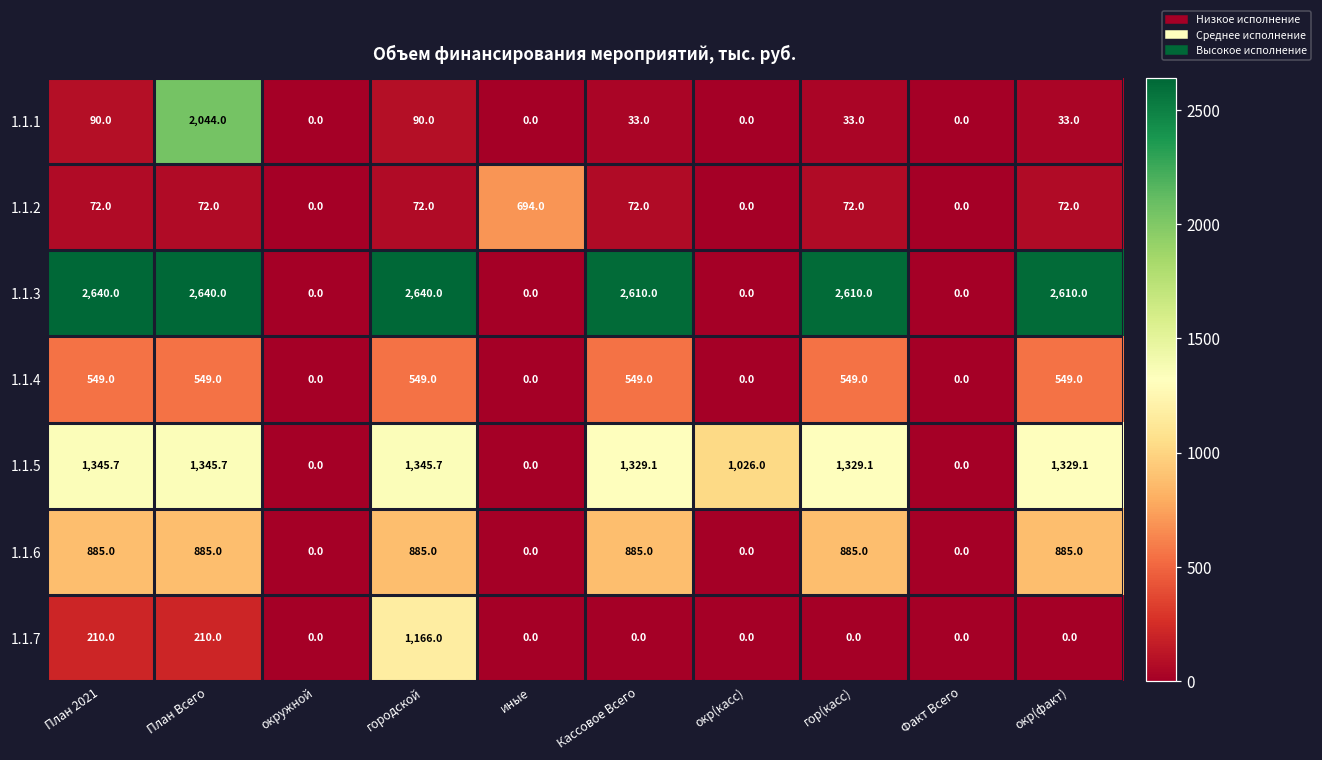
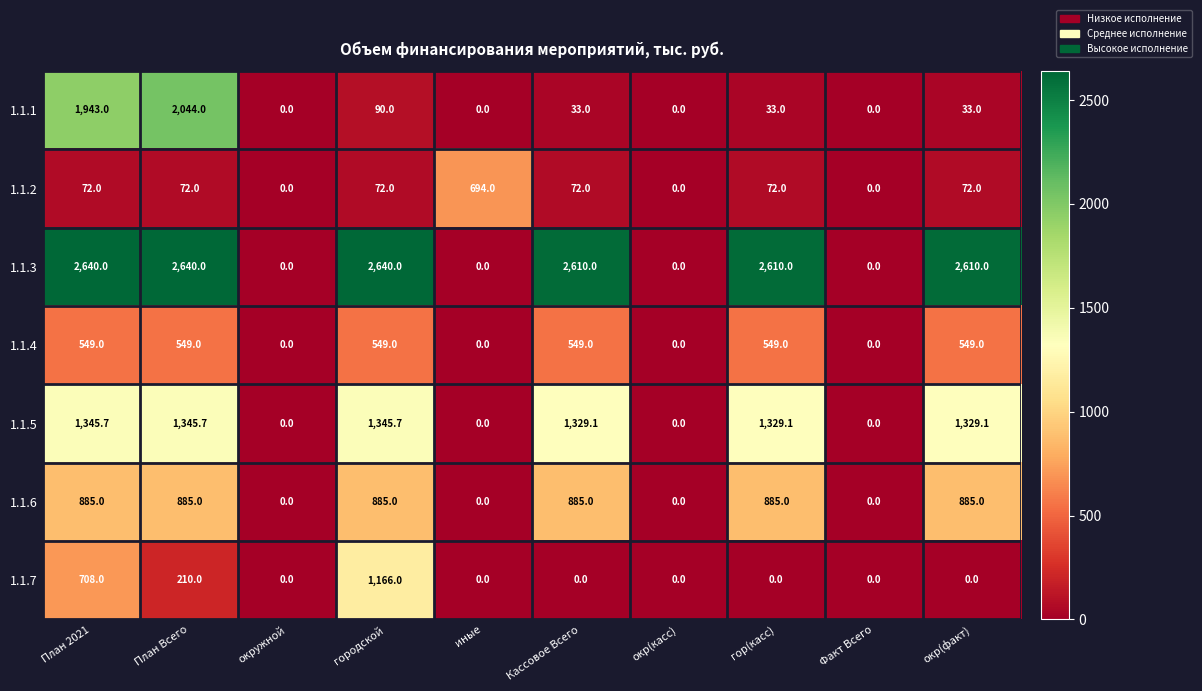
1.1.1, План 2021: 90.0 -> 1,943.0
1.1.5, окр(касс): 1,026.0 -> 0.0
1.1.7, План 2021: 210.0 -> 708.0
